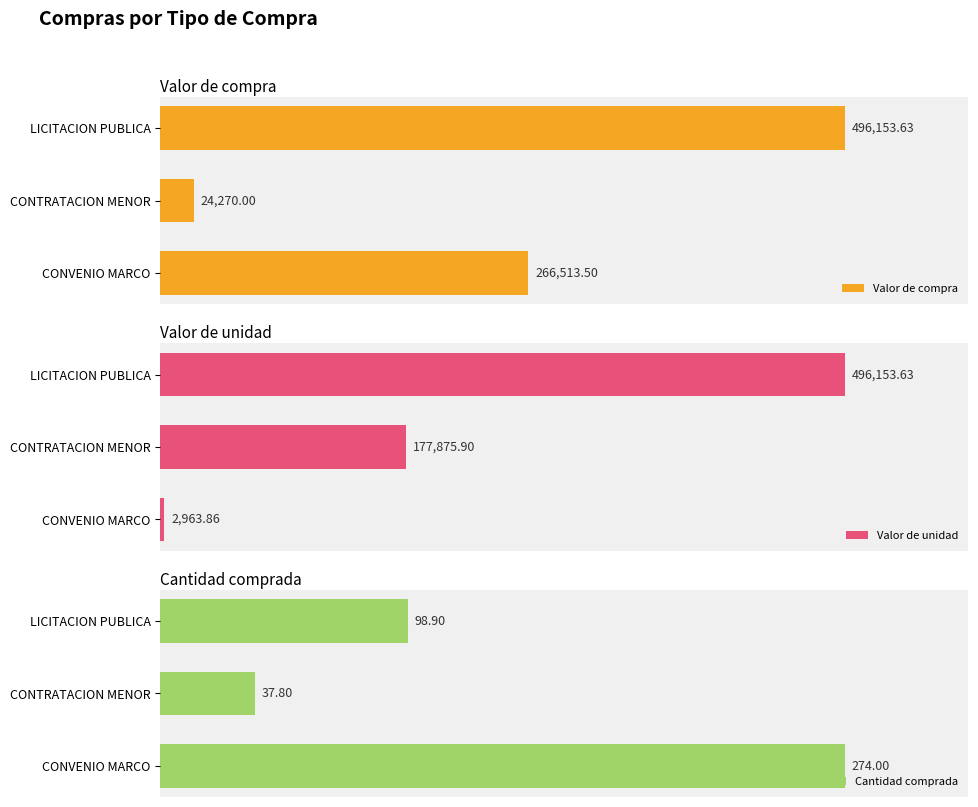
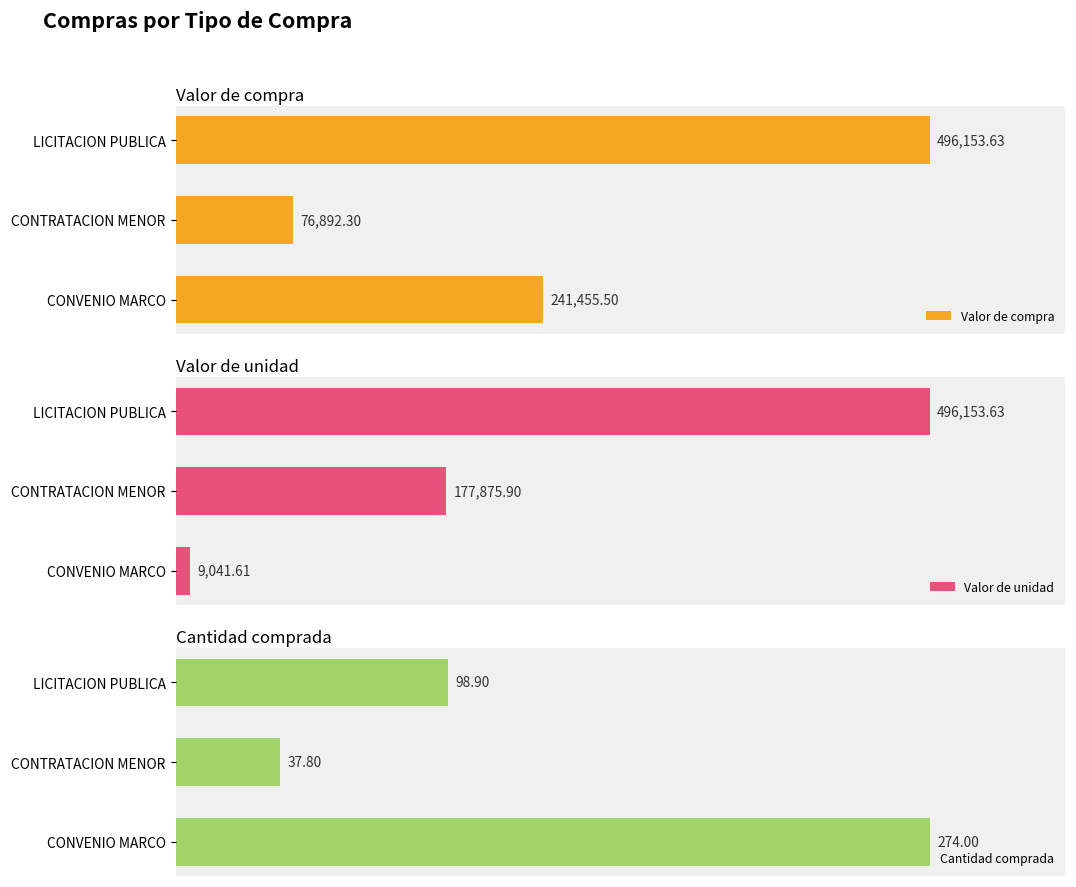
Valor de compra, CONTRATACION MENOR: 24,270.00 -> 76,892.30
Valor de compra, CONVENIO MARCO: 266,513.50 -> 241,455.50
Valor de unidad, CONVENIO MARCO: 2,963.86 -> 9,041.61
